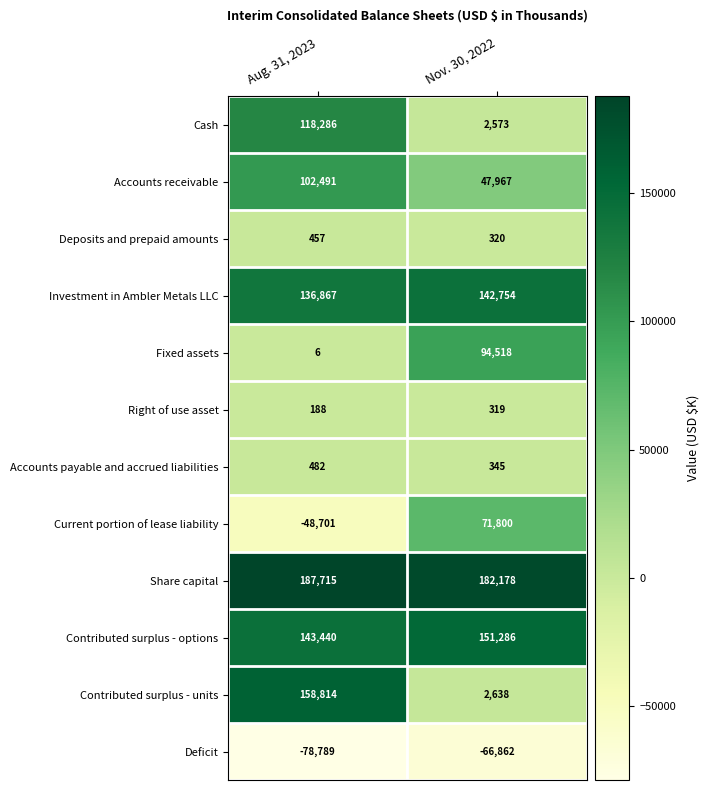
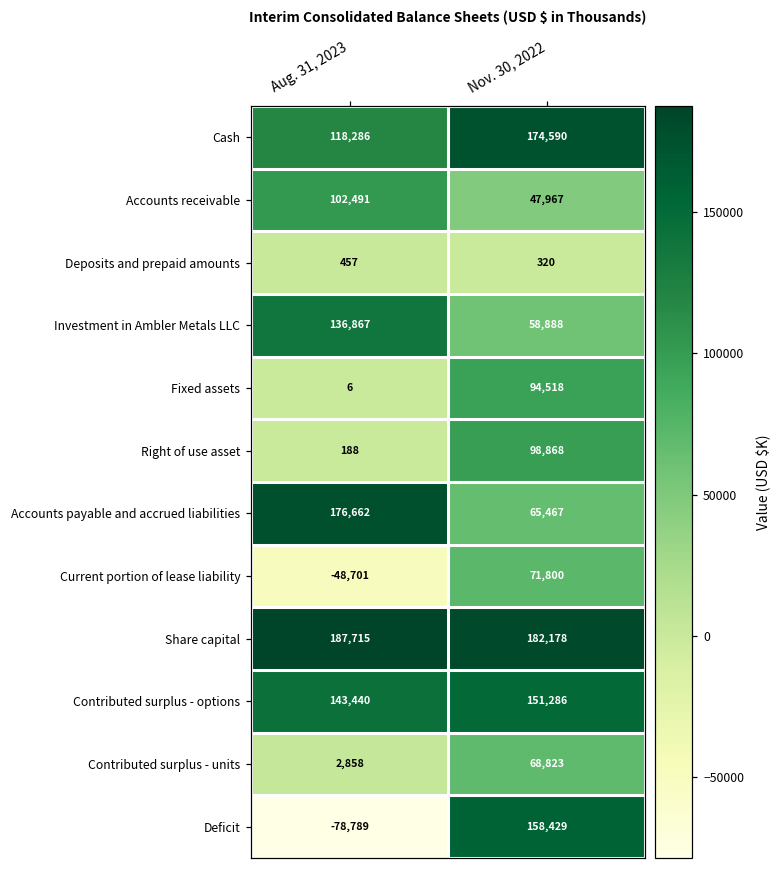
Cash, Nov. 30, 2022: 2,573 -> 174,590
Investment in Ambler Metals LLC, Nov. 30, 2022: 142,754 -> 58,888
Right of use asset, Nov. 30, 2022: 319 -> 98,868
Accounts payable and accrued liabilities, Aug. 31, 2023: 482 -> 176,662
Accounts payable and accrued liabilities, Nov. 30, 2022: 345 -> 65,467
Contributed surplus - units, Aug. 31, 2023: 158,814 -> 2,858
Contributed surplus - units, Nov. 30, 2022: 2,638 -> 68,823
Deficit, Nov. 30, 2022: -66,862 -> 158,429
